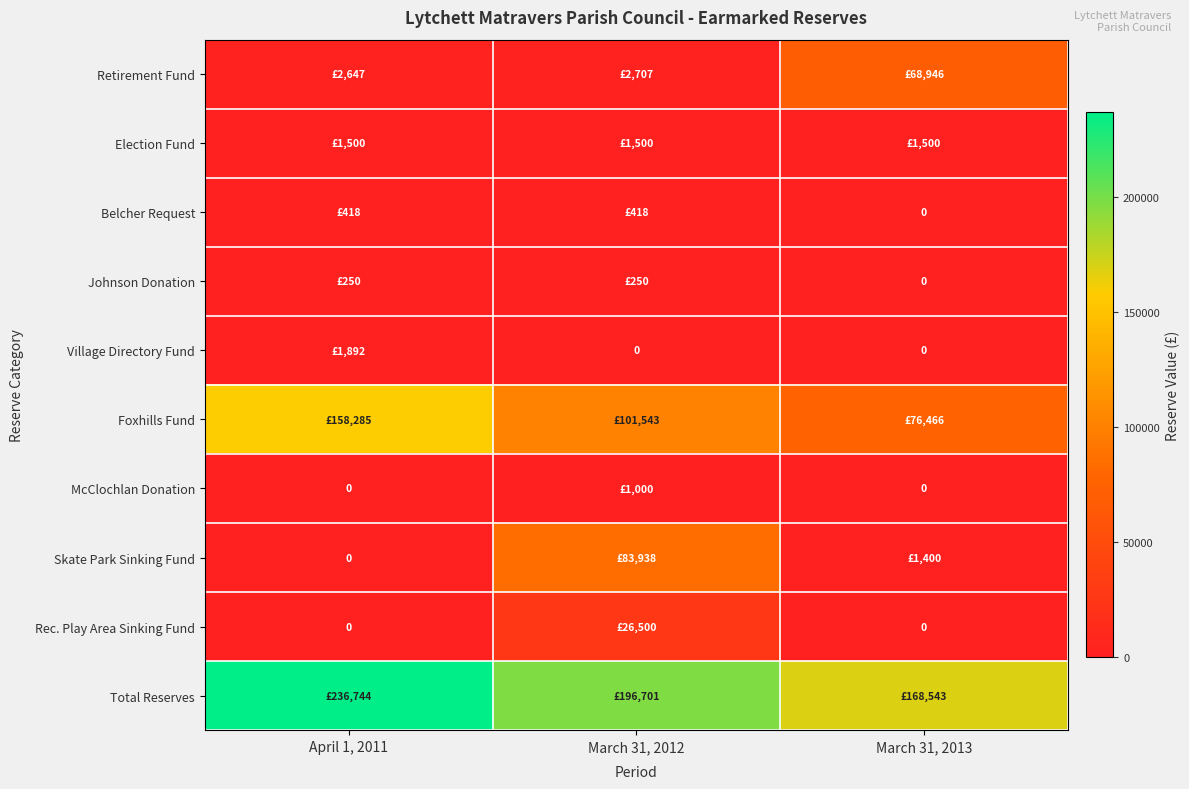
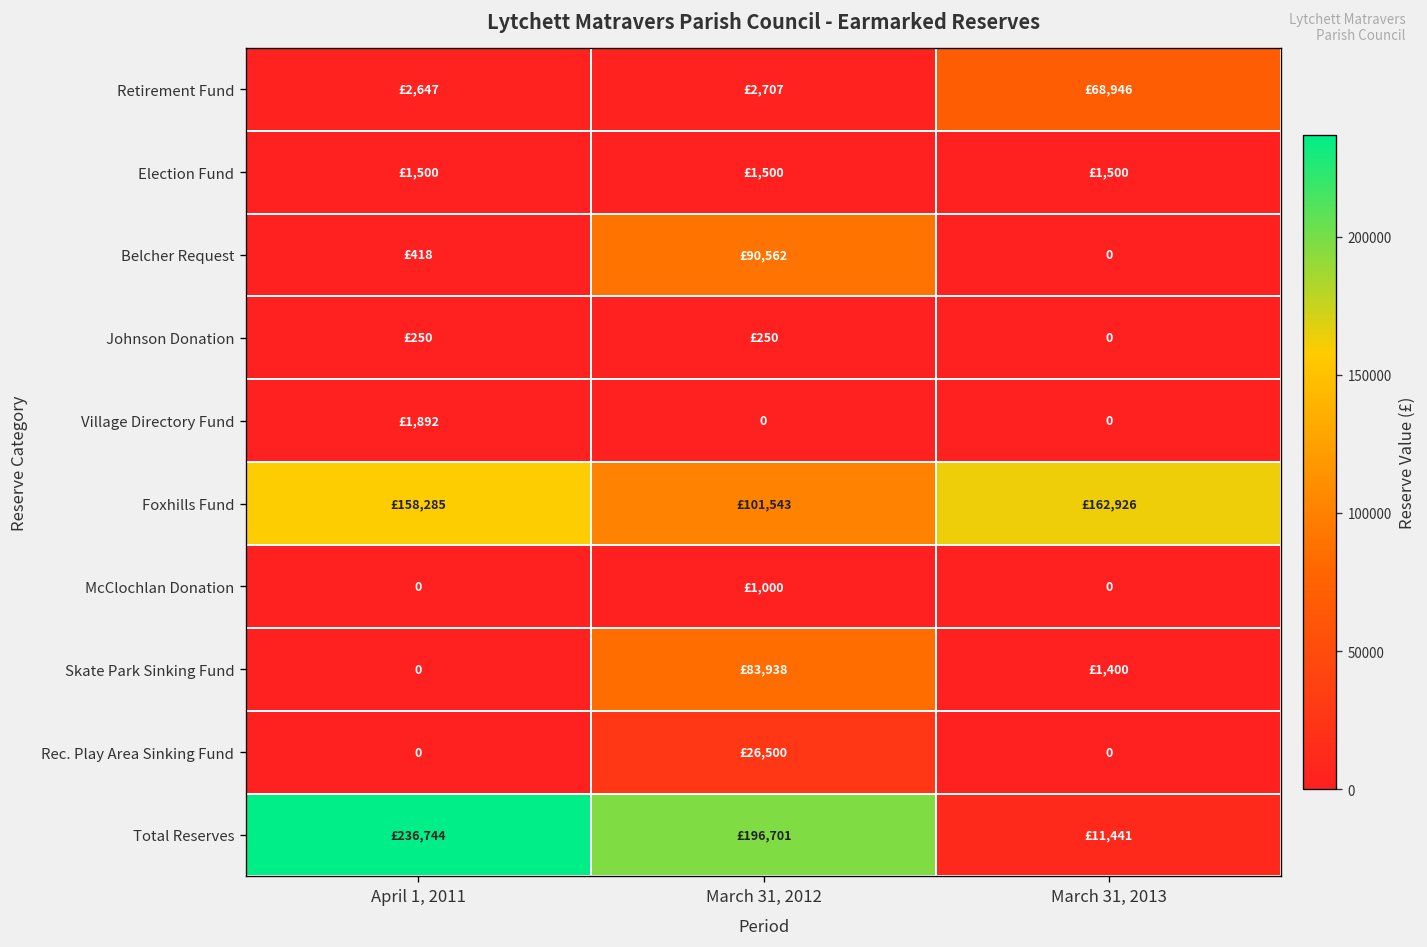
Belcher Request, March 31, 2012: £418 -> £90,562
Foxhills Fund, March 31, 2013: £76,466 -> £162,926
Total Reserves, March 31, 2013: £168,543 -> £11,441
